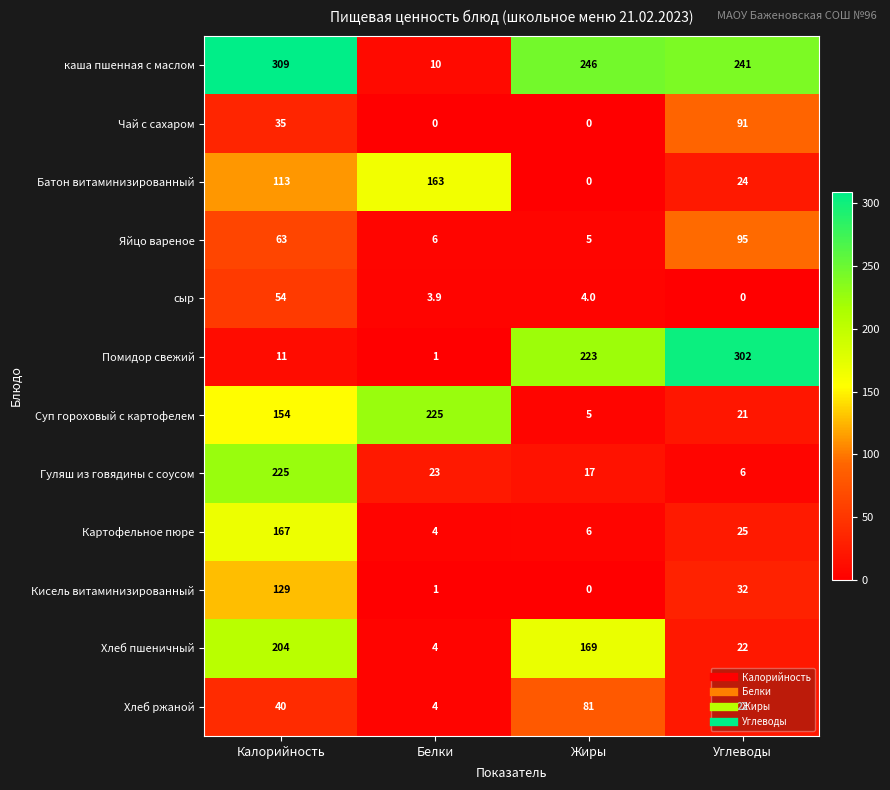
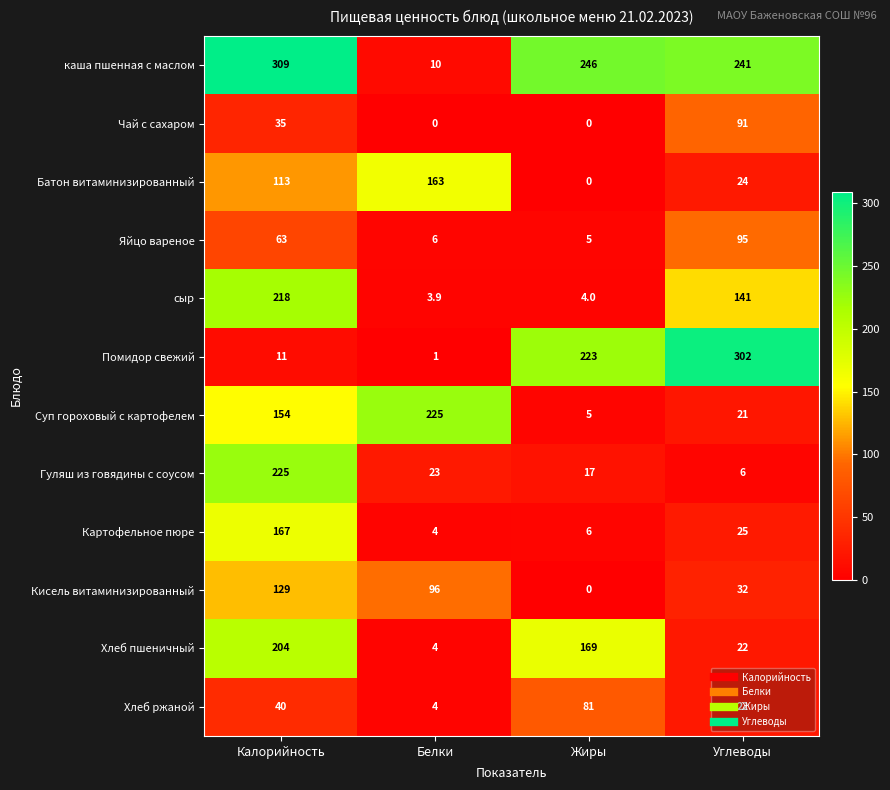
сыр, Калорийность: 54 -> 218
сыр, Углеводы: 0 -> 141
Кисель витаминизированный, Белки: 1 -> 96
